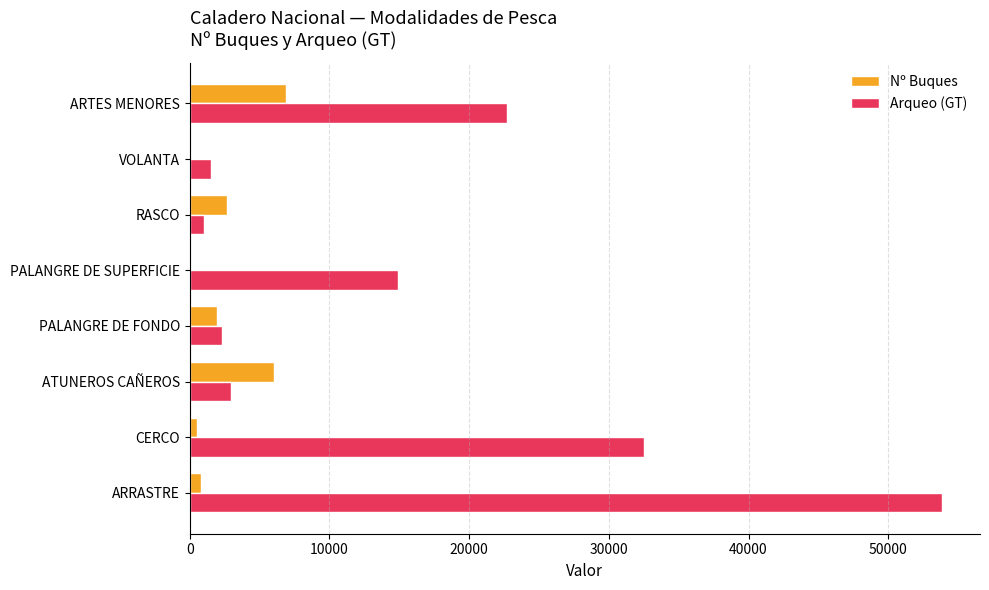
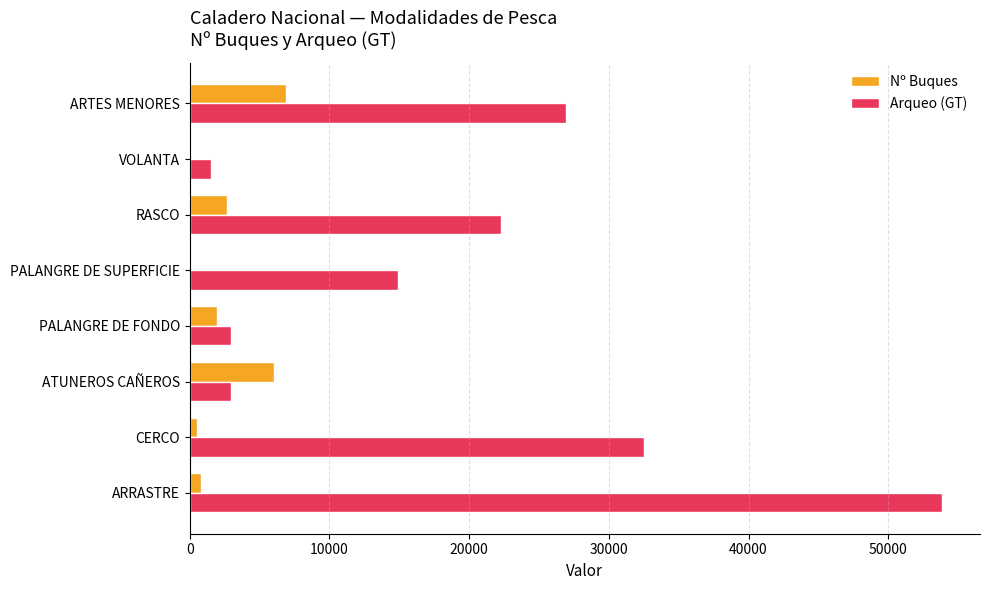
Arqueo (GT), ARTES MENORES: 22700 -> 26900
Arqueo (GT), RASCO: 1000 -> 22300
Arqueo (GT), PALANGRE DE FONDO: 2300 -> 3000
